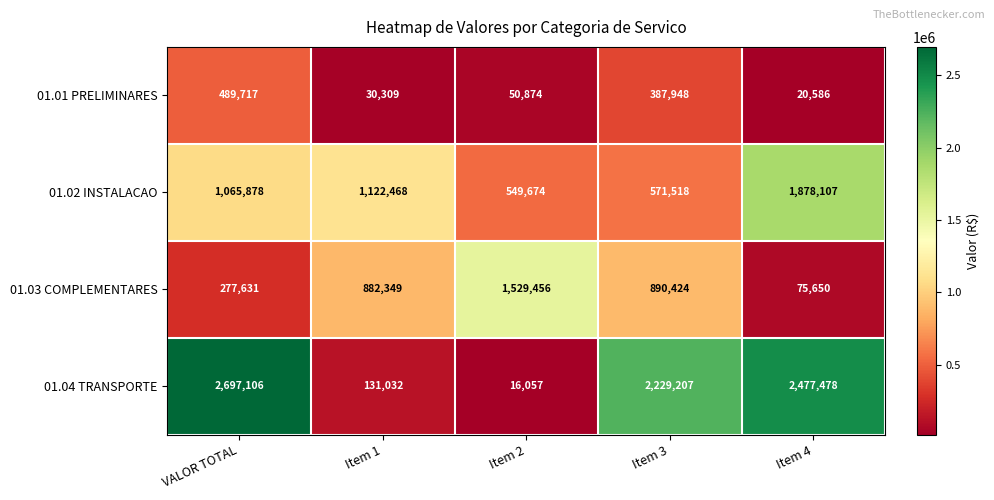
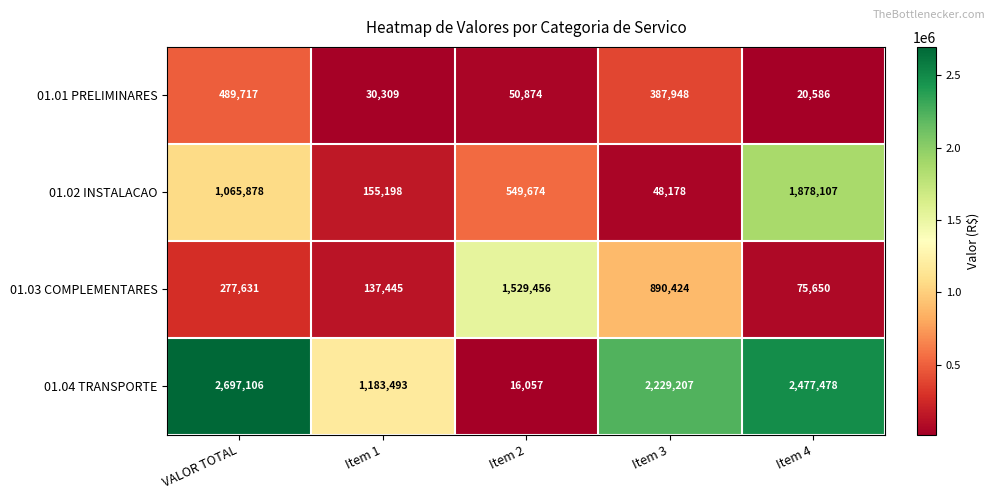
01.02 INSTALACAO, Item 1: 1,122,468 -> 155,198
01.02 INSTALACAO, Item 3: 571,518 -> 48,178
01.03 COMPLEMENTARES, Item 1: 882,349 -> 137,445
01.04 TRANSPORTE, Item 1: 131,032 -> 1,183,493
